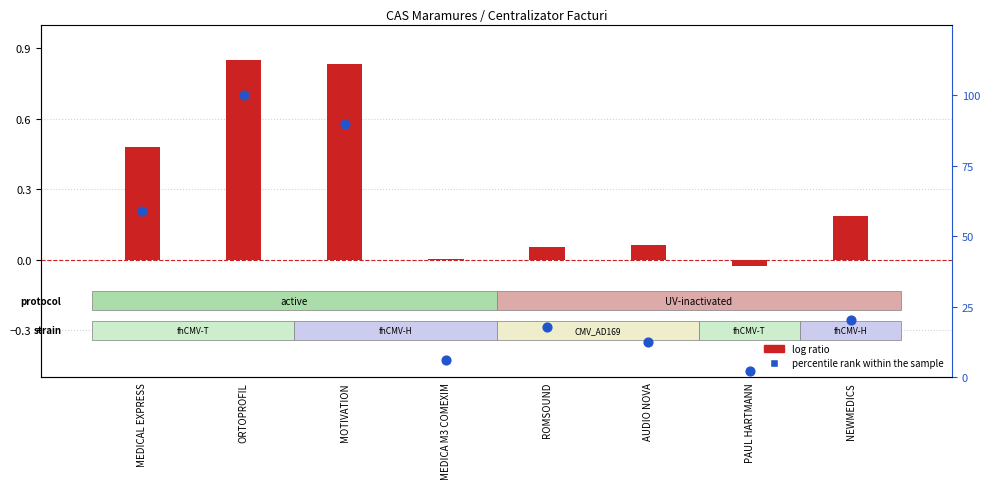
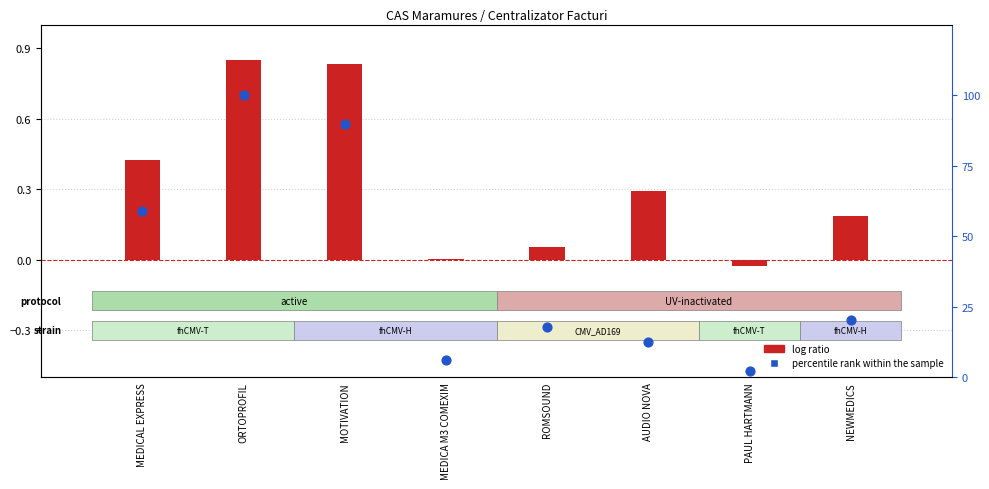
log ratio, MEDICAL EXPRESS: 0.48 -> 0.42
log ratio, AUDIO NOVA: 0.06 -> 0.29
